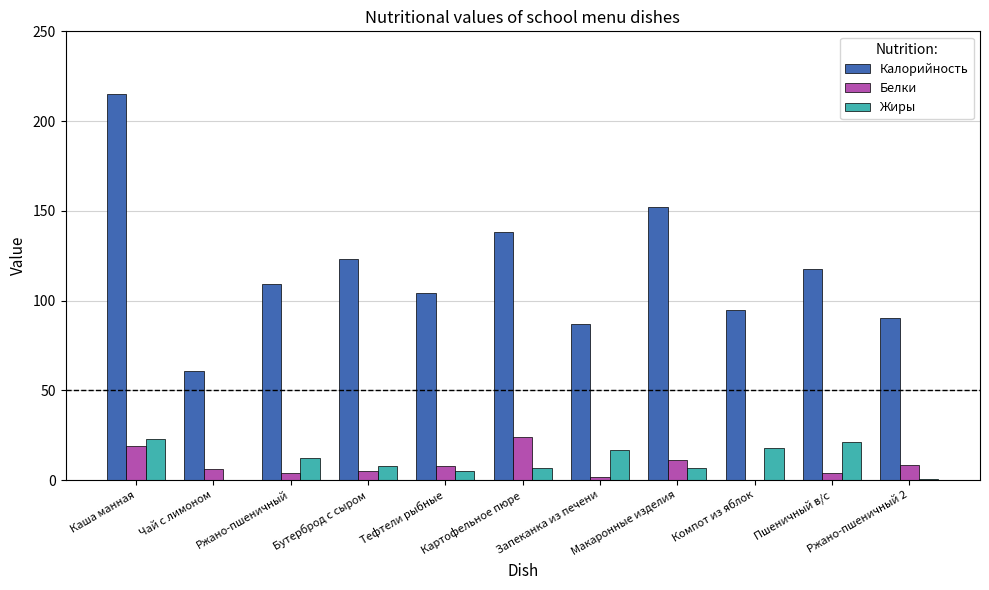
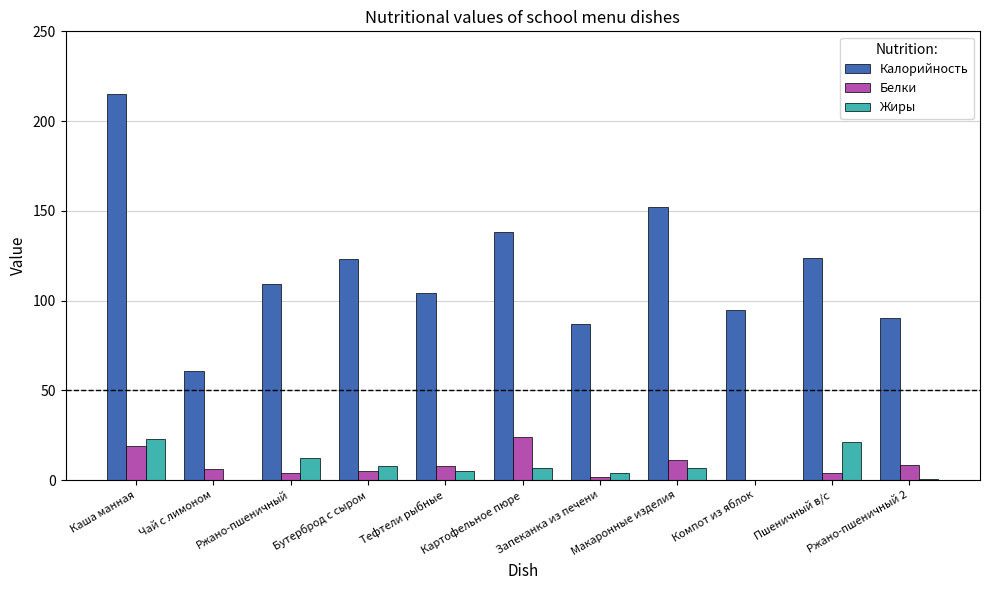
Жиры, Запеканка из печени: 17 -> 4
Жиры, Компот из яблок: 18 -> 0
Калорийность, Пшеничный в/с: 118 -> 124
